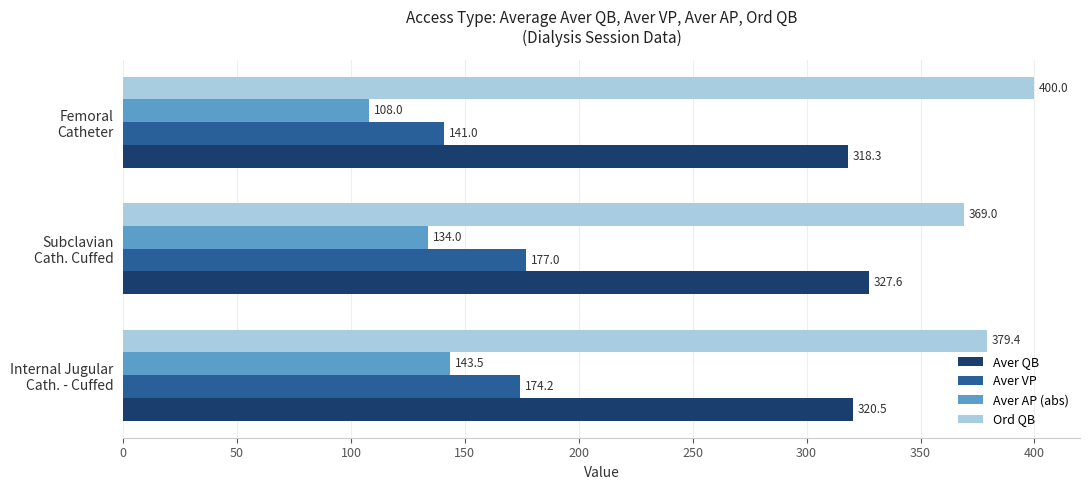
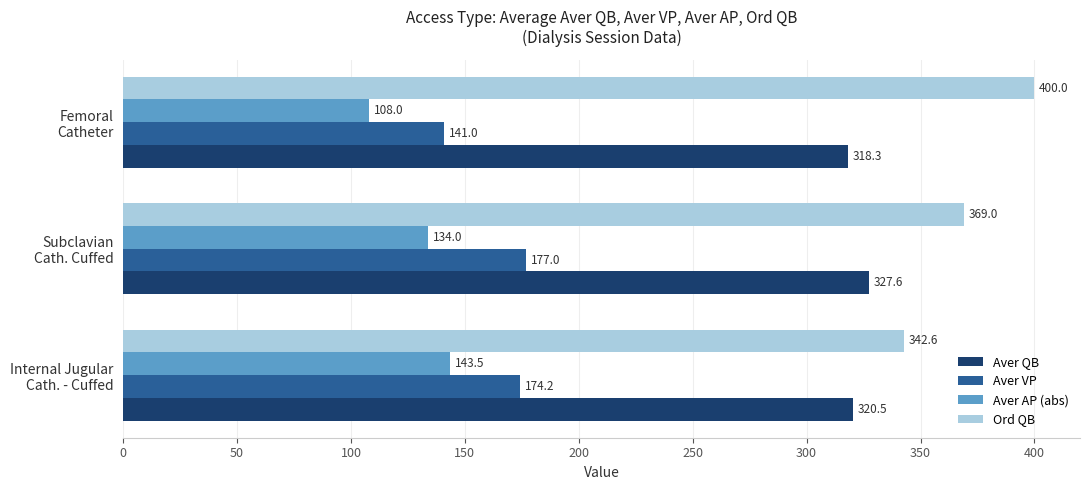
Ord QB, Internal Jugular Cath. - Cuffed: 379.4 -> 342.6
